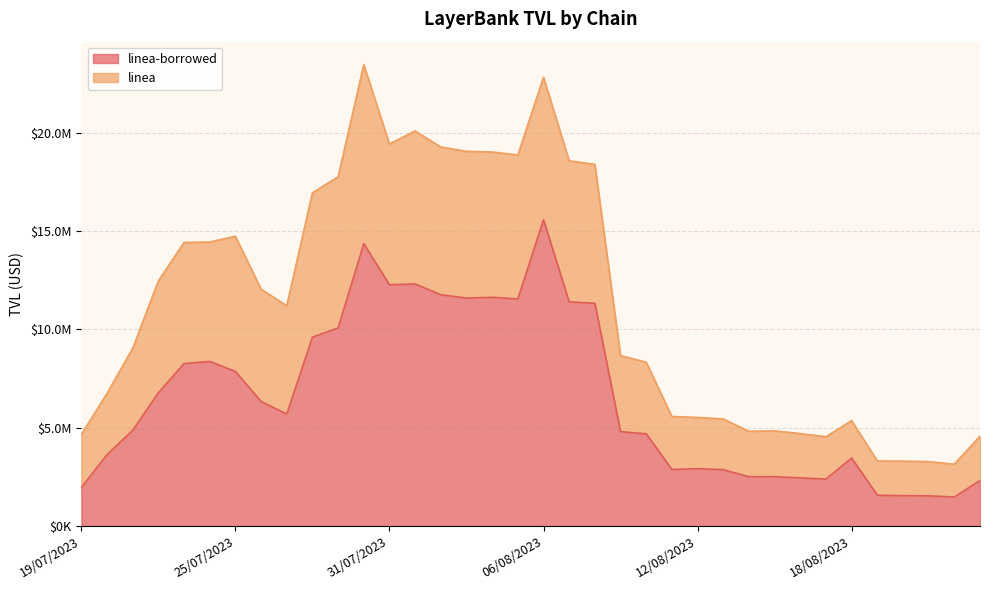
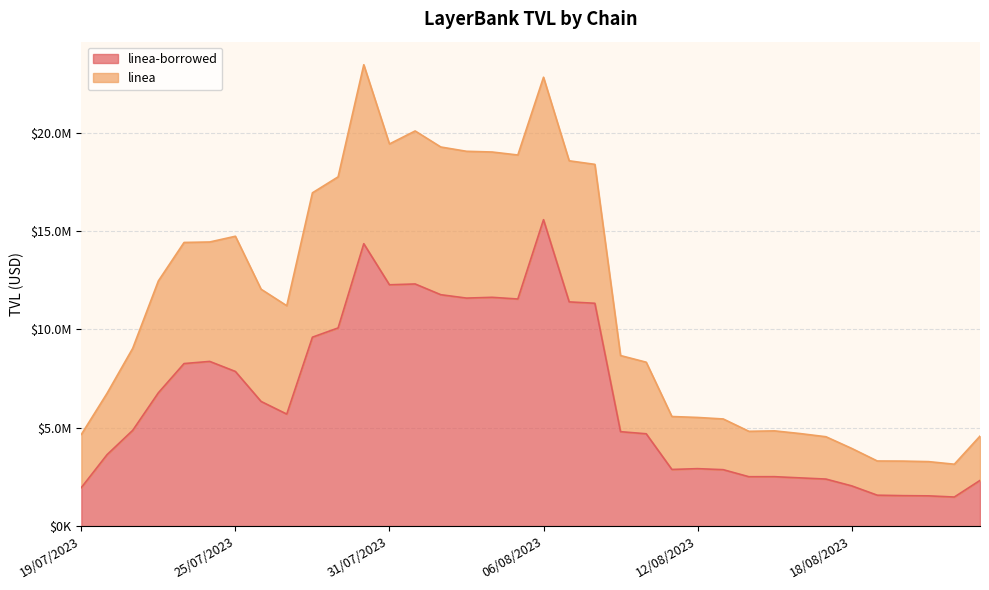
linea-borrowed, 18/08/2023: $3500000 -> $2000000
